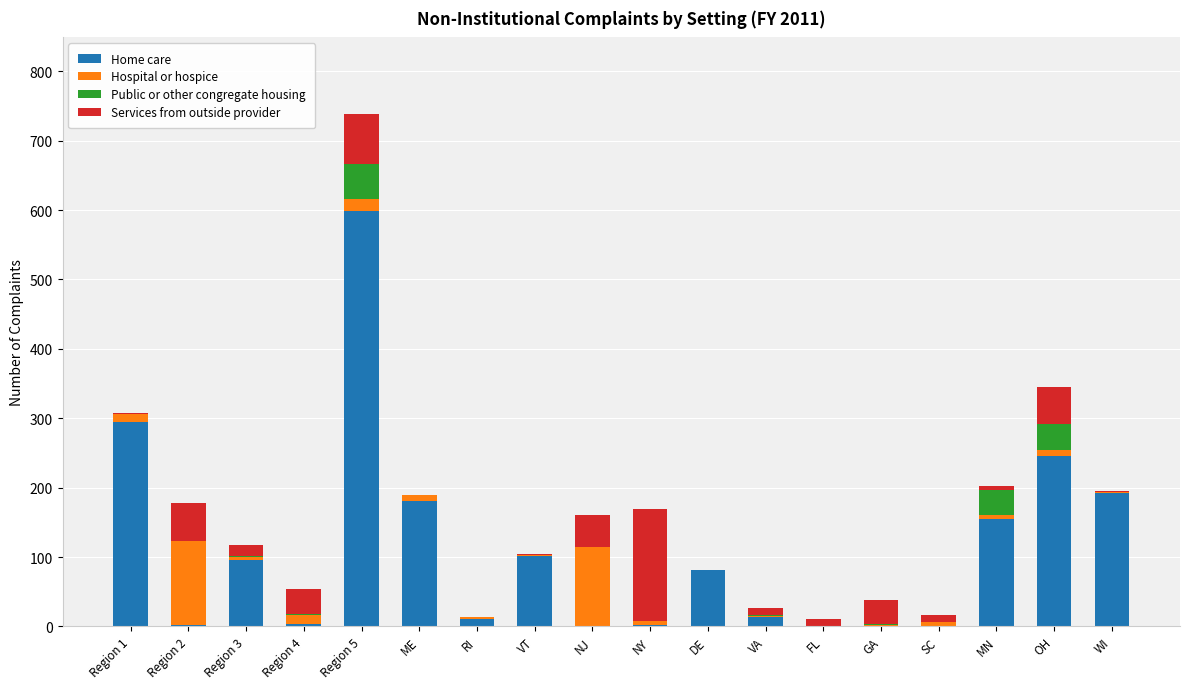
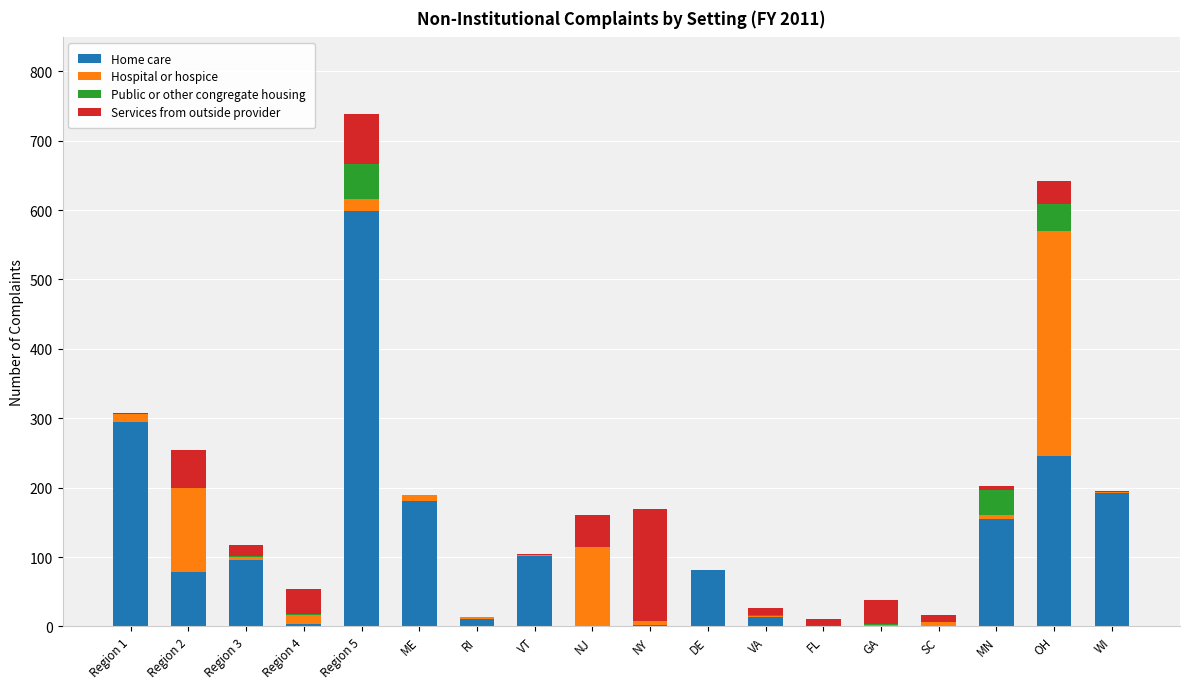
Home care, Region 2: 0 -> 80
Hospital or hospice, OH: 10 -> 330
Services from outside provider, OH: 50 -> 30
